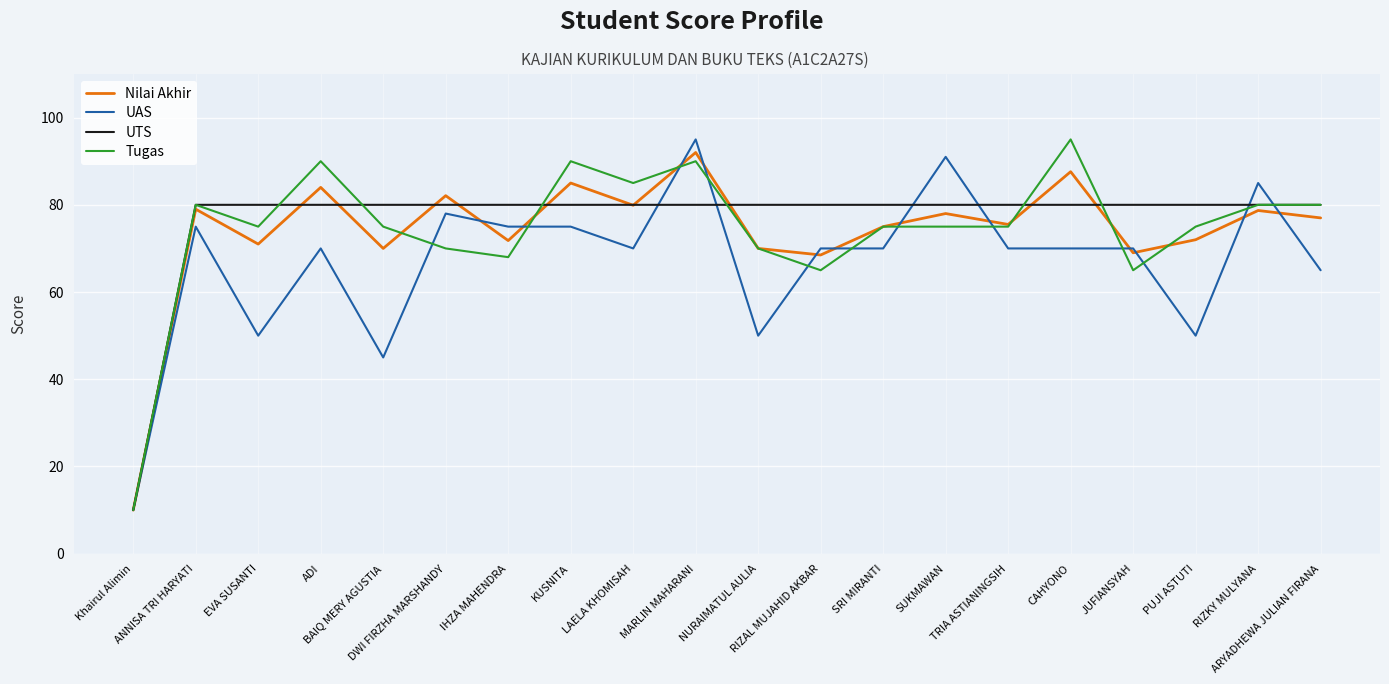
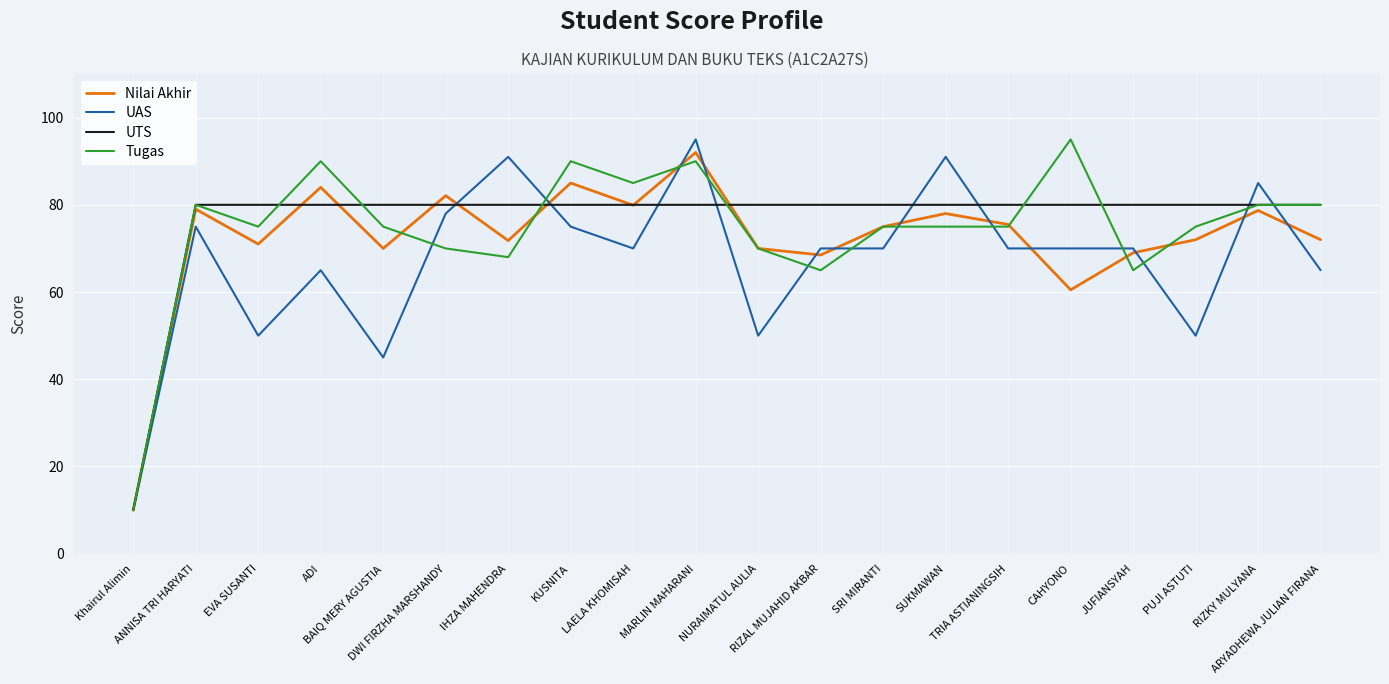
UAS, ADI: 70 -> 65
UAS, IHZA MAHENDRA: 75 -> 91
Nilai Akhir, CAHYONO: 88 -> 61
Nilai Akhir, ARYADHEWA JULIAN FIRANA: 77 -> 72
